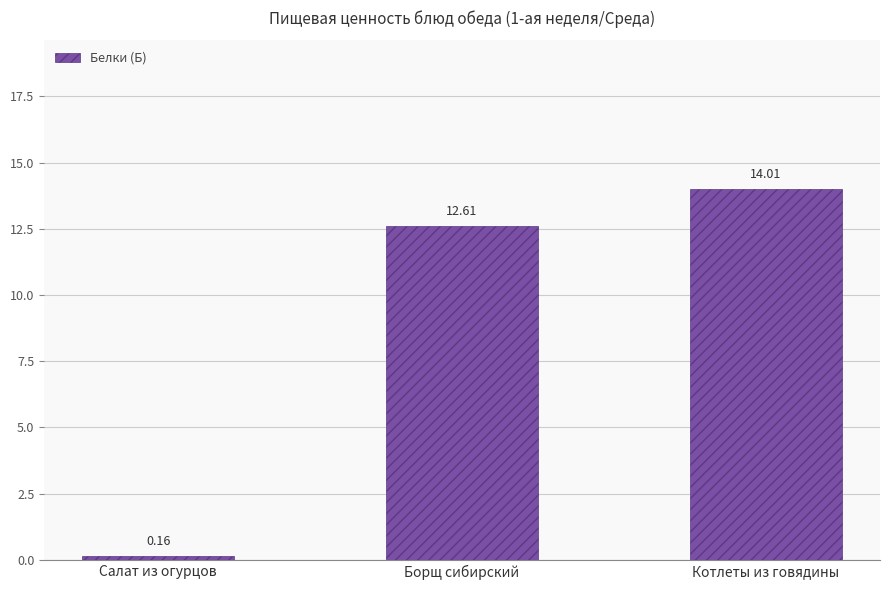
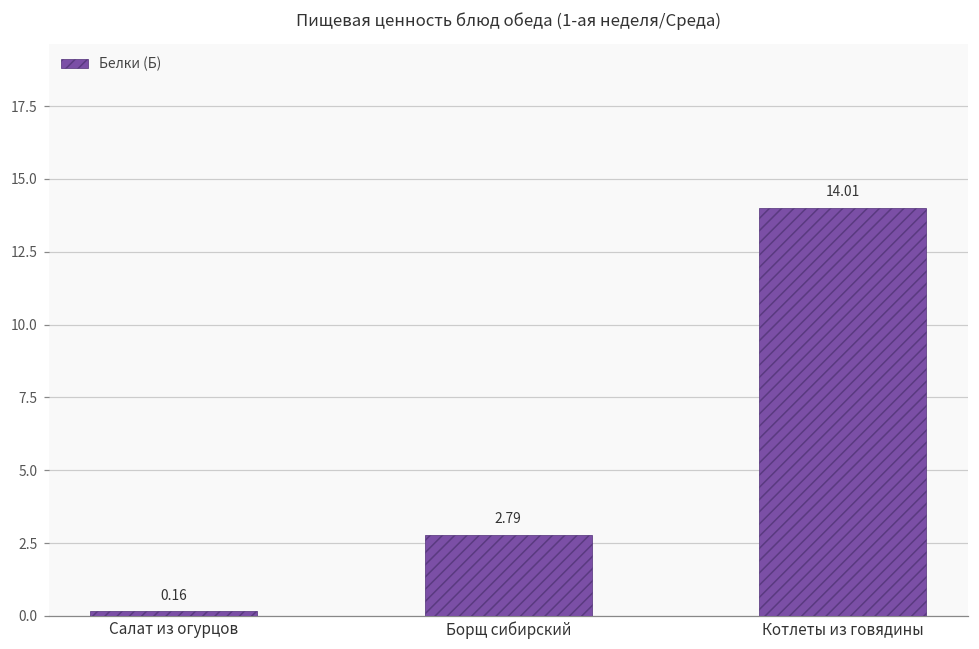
Борщ сибирский: 12.61 -> 2.79
